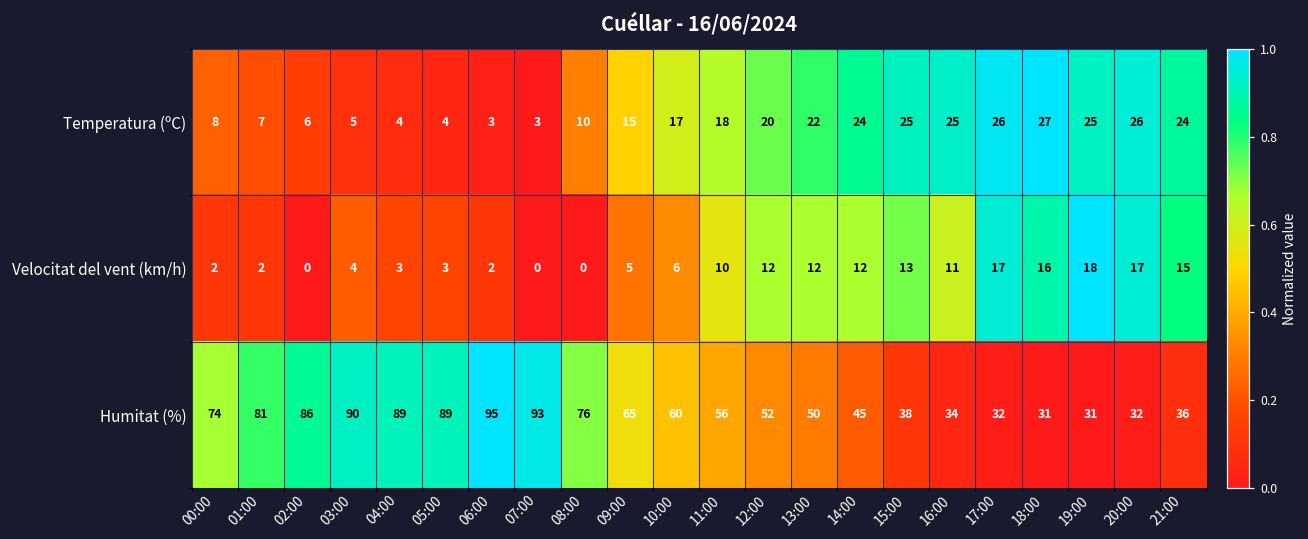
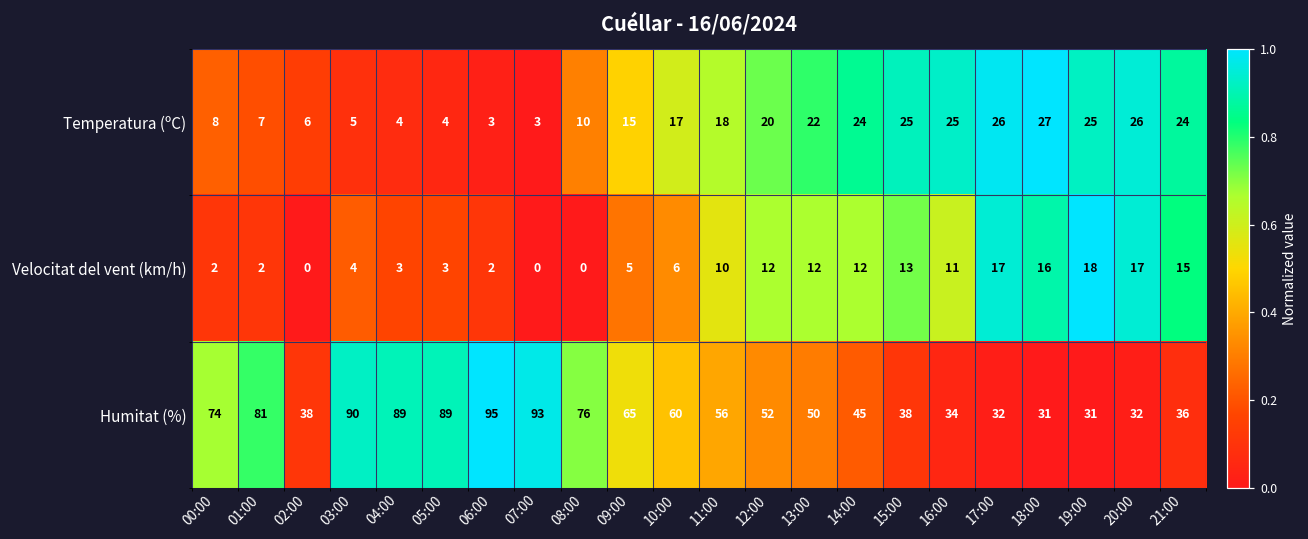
Humitat (%), 02:00: 86 -> 38
